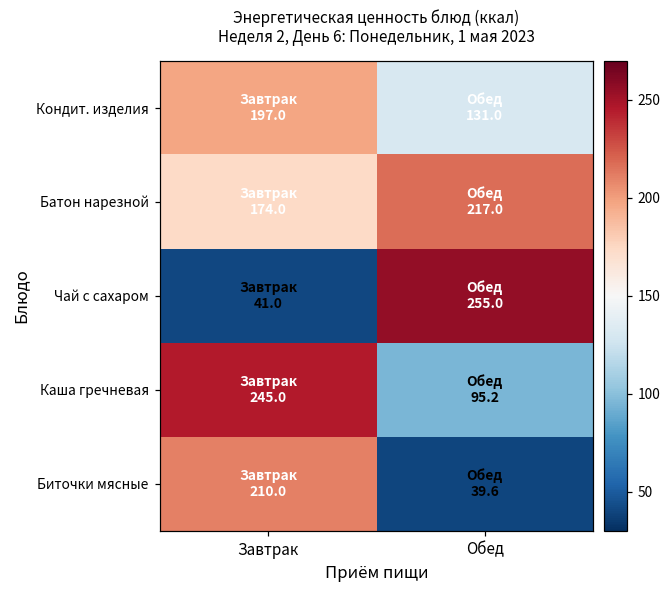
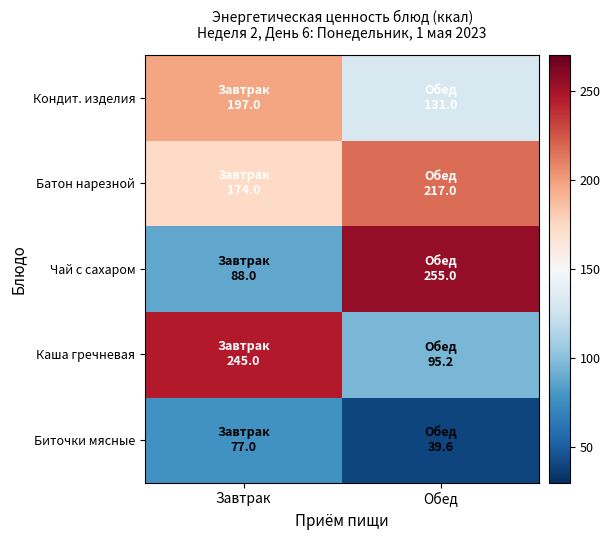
Чай с сахаром, Завтрак: 41.0 -> 88.0
Биточки мясные, Завтрак: 210.0 -> 77.0
